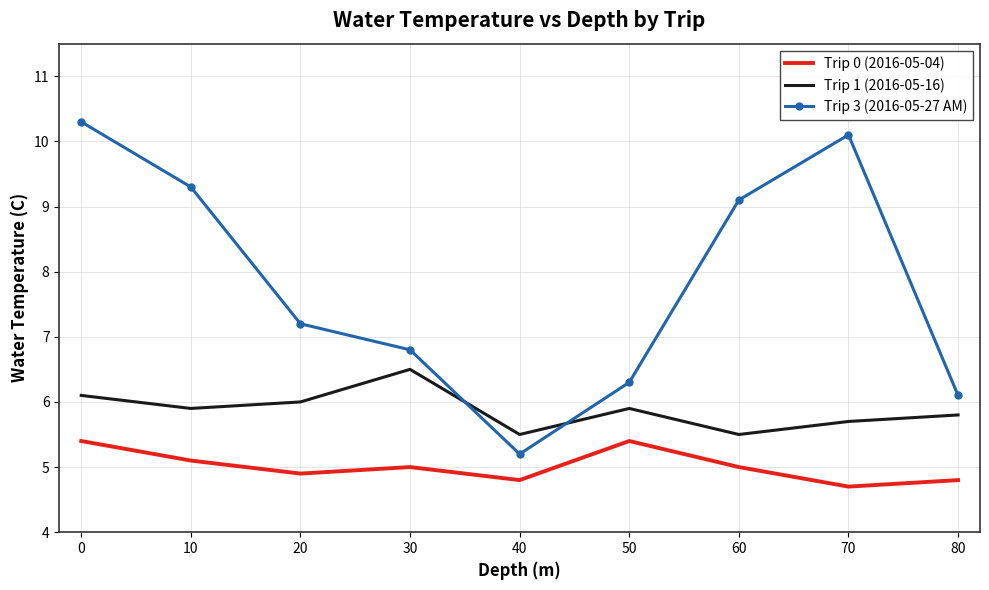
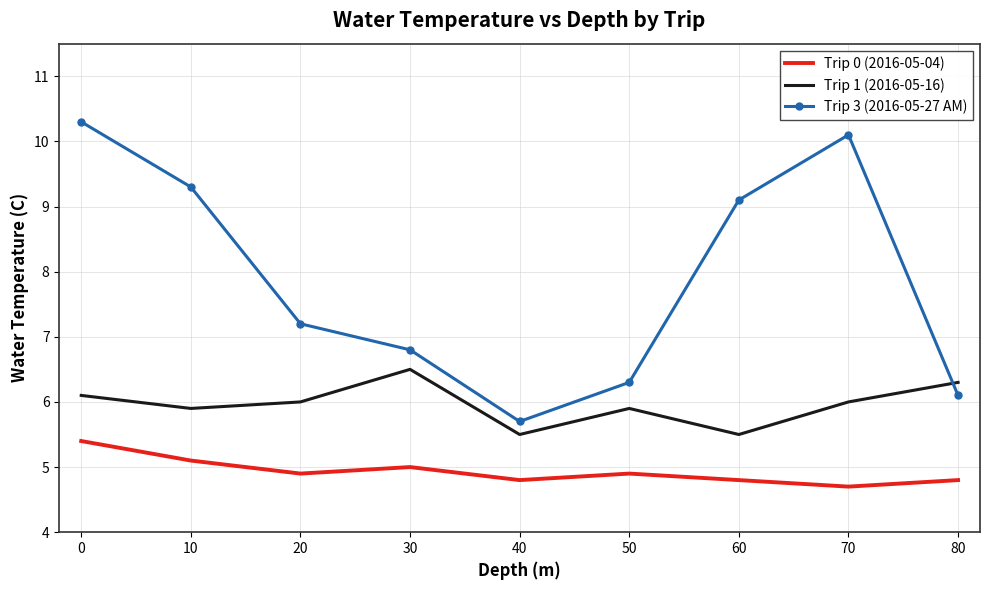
Trip 3 (2016-05-27 AM), 40: 5.2 -> 5.7
Trip 0 (2016-05-04), 50: 5.4 -> 4.9
Trip 0 (2016-05-04), 60: 5.0 -> 4.8
Trip 1 (2016-05-16), 70: 5.7 -> 6.0
Trip 1 (2016-05-16), 80: 5.8 -> 6.3
